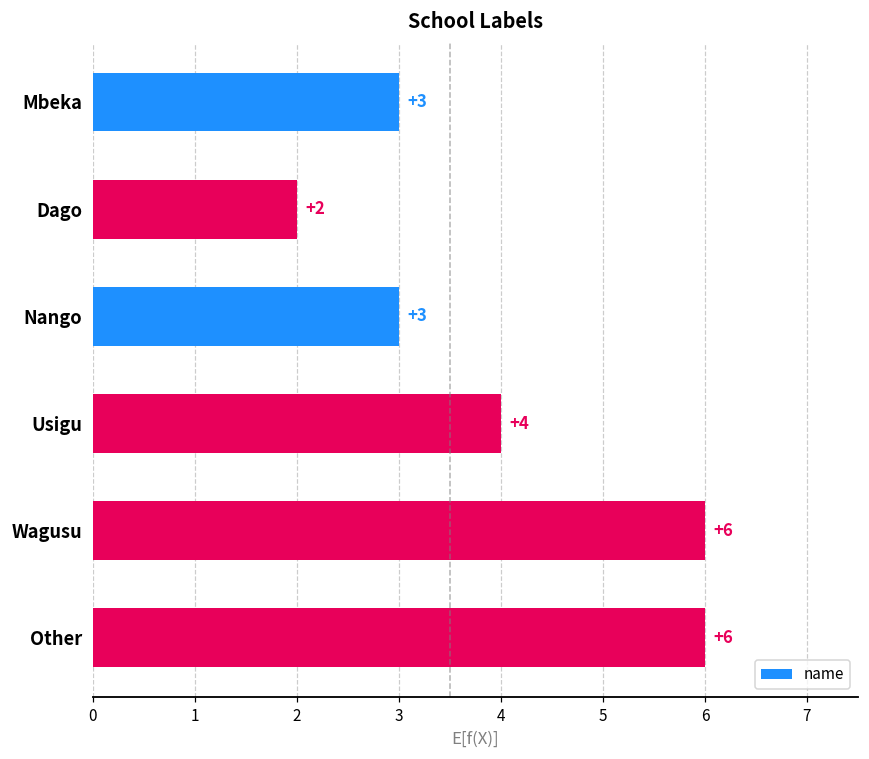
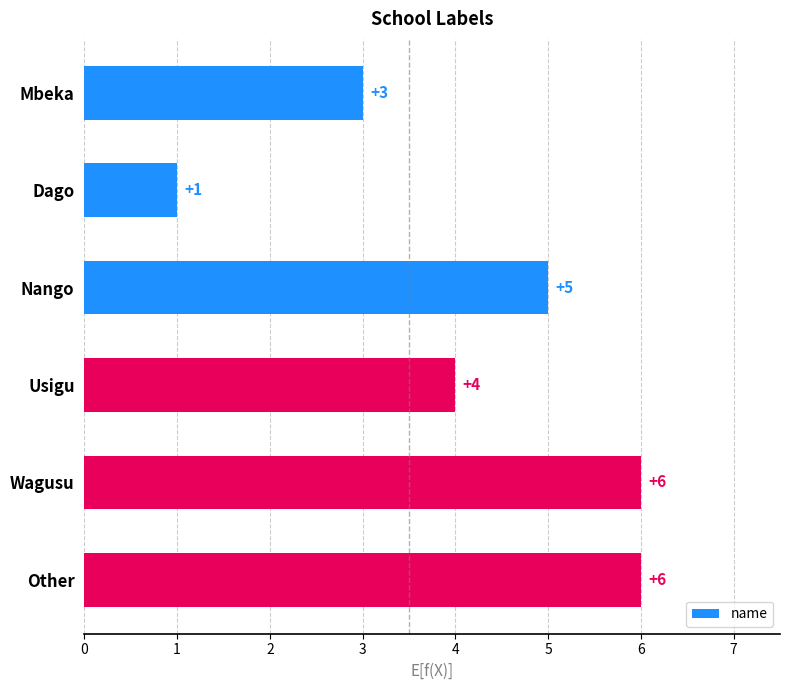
Dago: +2 -> +1
Nango: +3 -> +5
